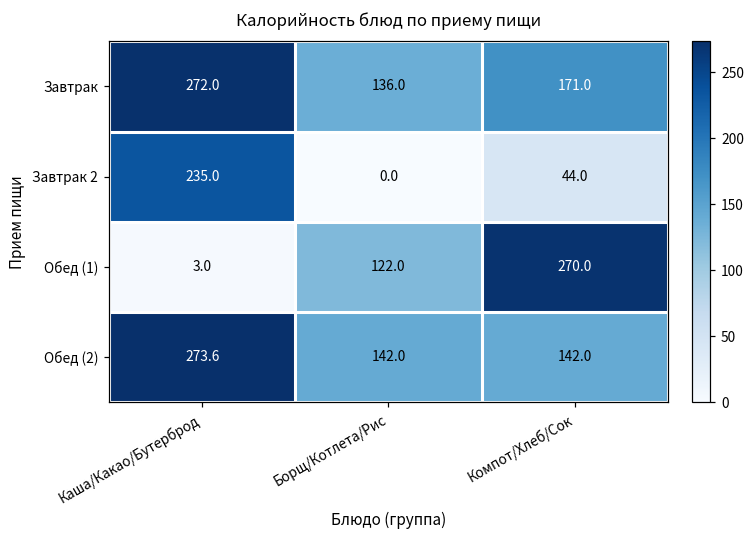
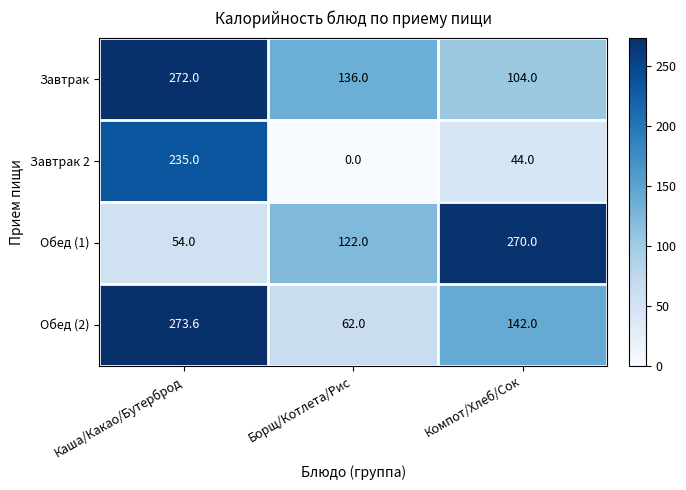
Завтрак, Компот/Хлеб/Сок: 171.0 -> 104.0
Обед (1), Каша/Какао/Бутерброд: 3.0 -> 54.0
Обед (2), Борщ/Котлета/Рис: 142.0 -> 62.0
